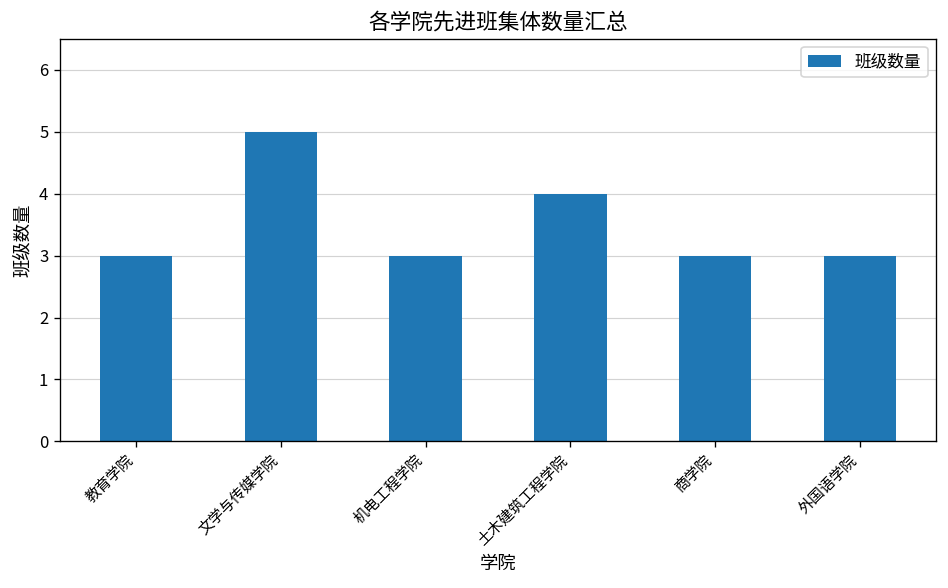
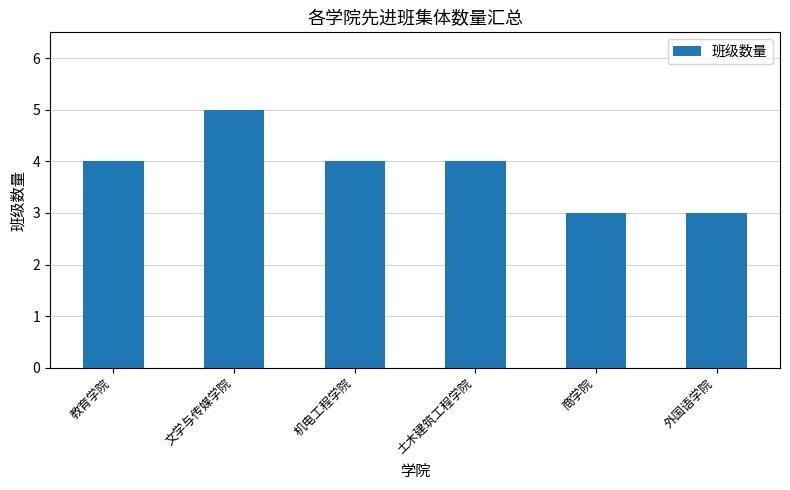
教育学院: 3 -> 4
机电工程学院: 3 -> 4
